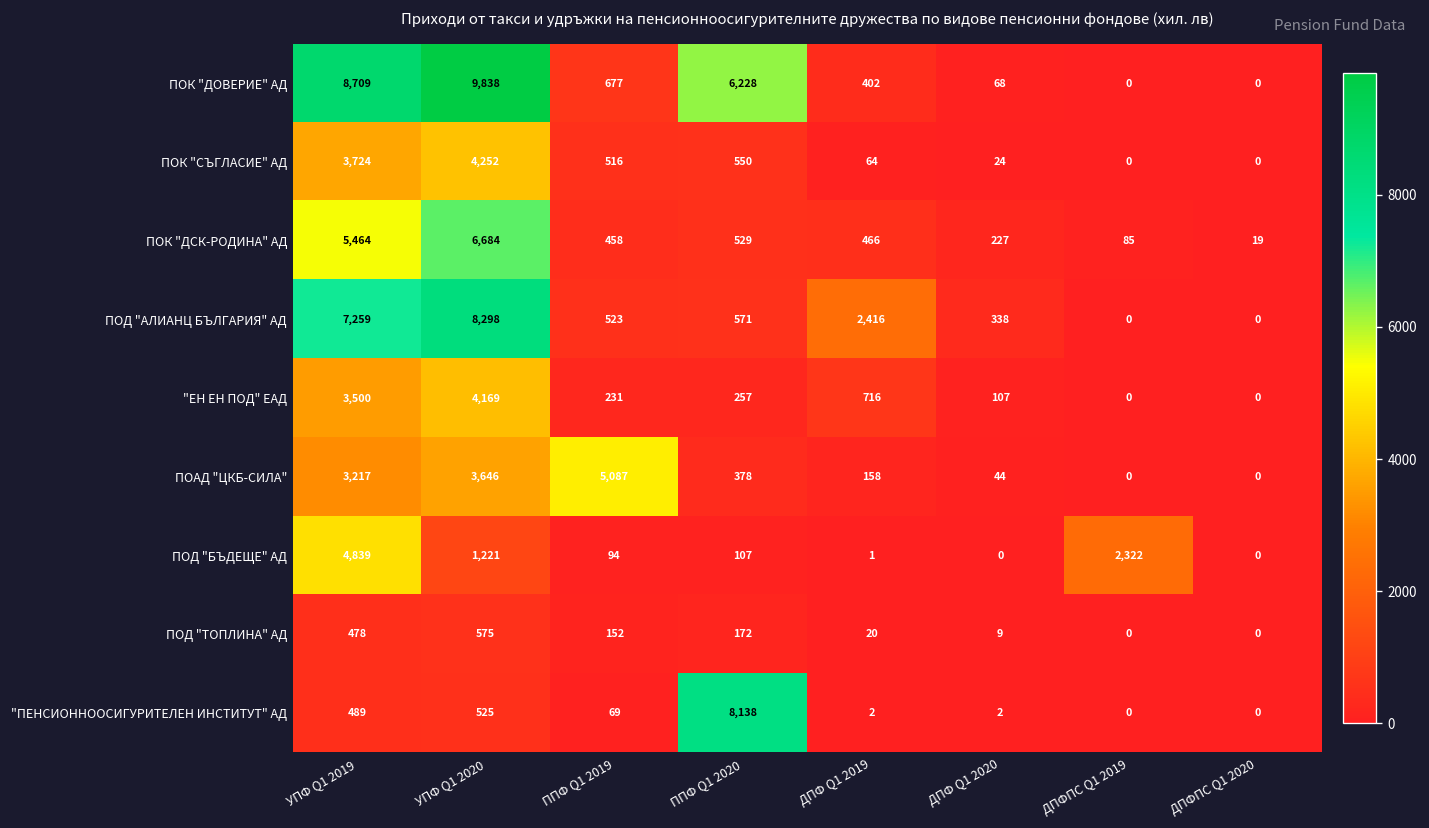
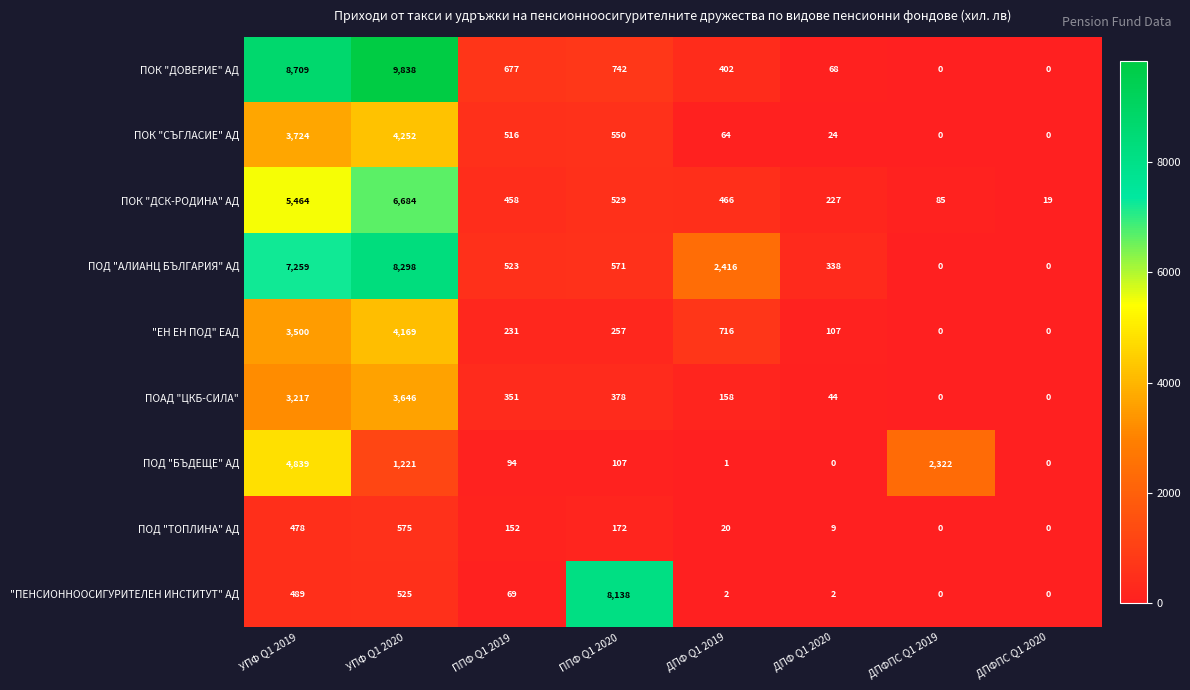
ПОК "ДОВЕРИЕ" АД, ППФ Q1 2020: 6,228 -> 742
ПОАД "ЦКБ-СИЛА", ППФ Q1 2019: 5,087 -> 351
